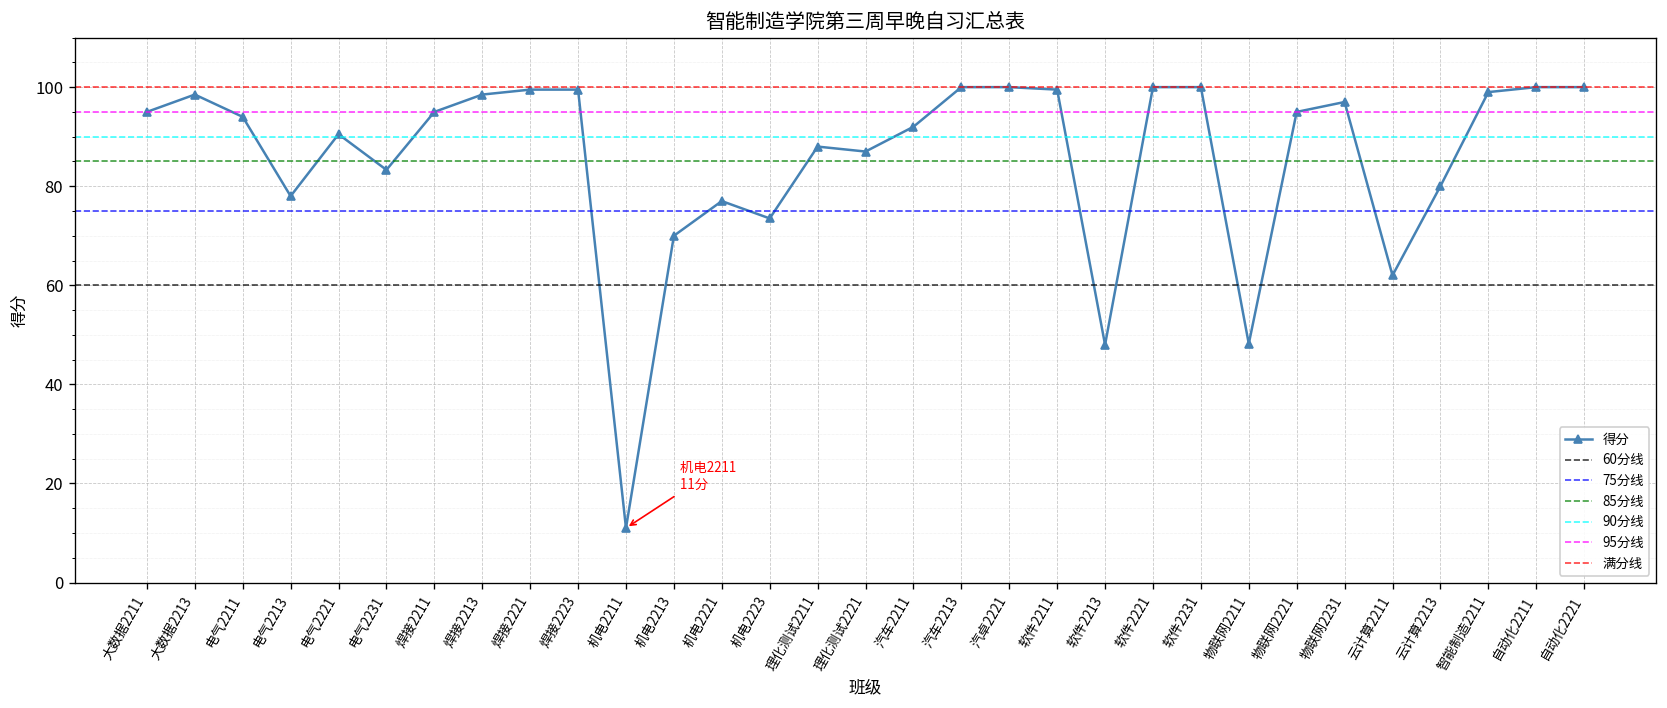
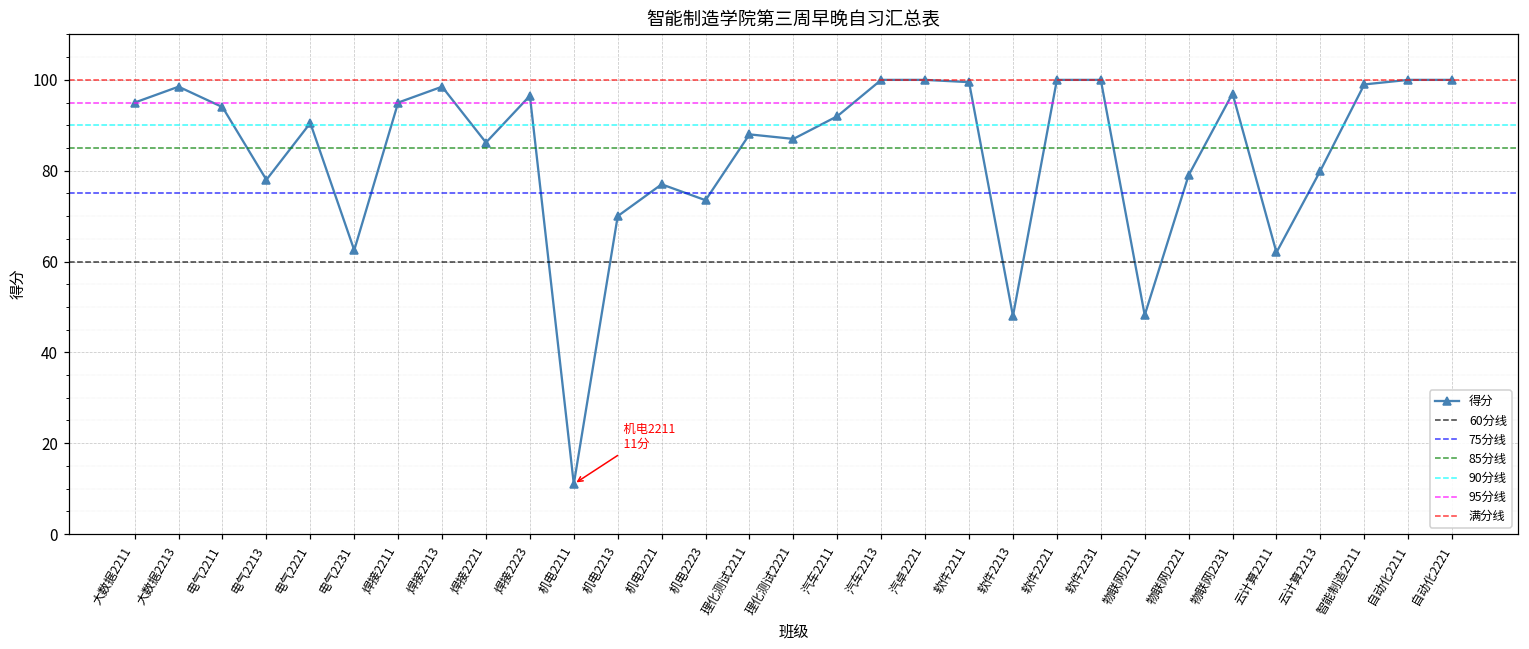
电气2231: 83 -> 63
焊接2221: 100 -> 86
焊接2223: 100 -> 97
物联网2221: 95 -> 79
